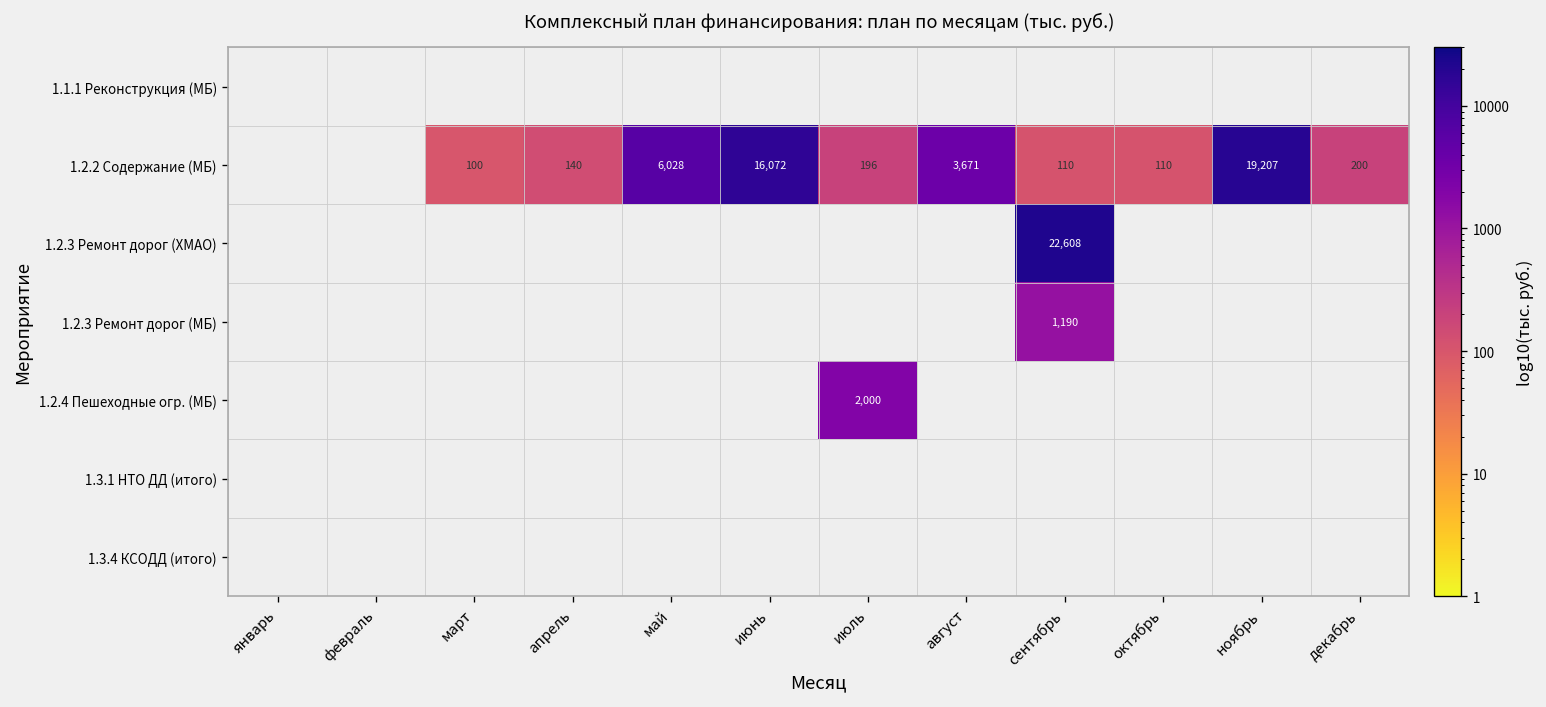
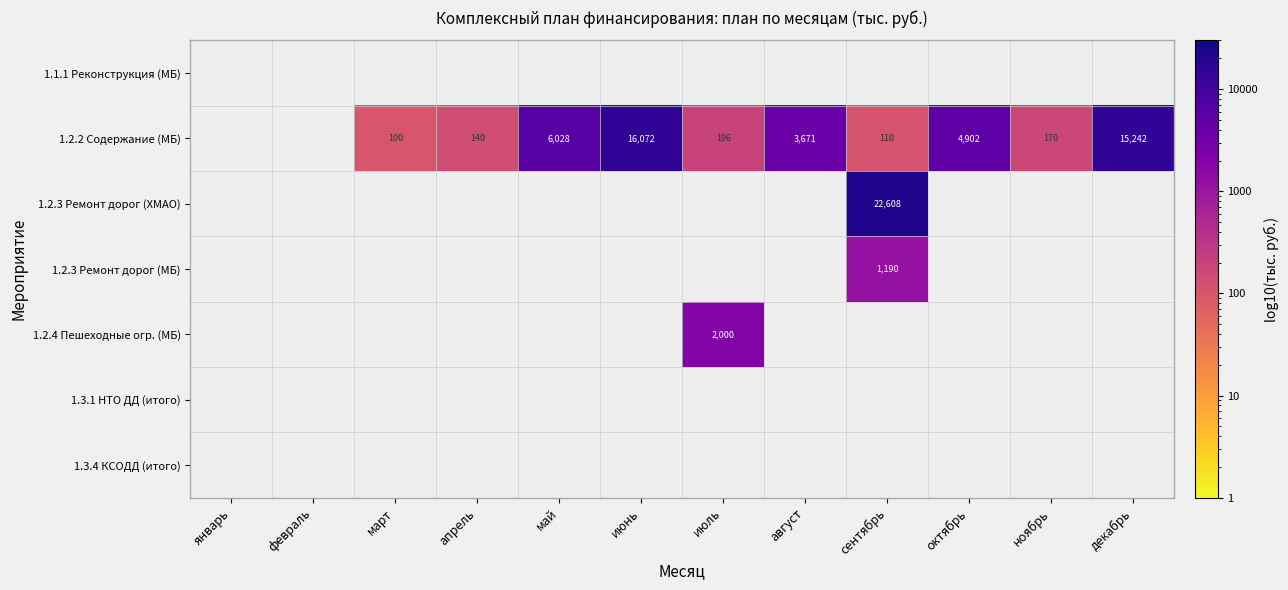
1.2.2 Содержание (МБ), октябрь: 110 -> 4,902
1.2.2 Содержание (МБ), ноябрь: 19,207 -> 170
1.2.2 Содержание (МБ), декабрь: 200 -> 15,242
